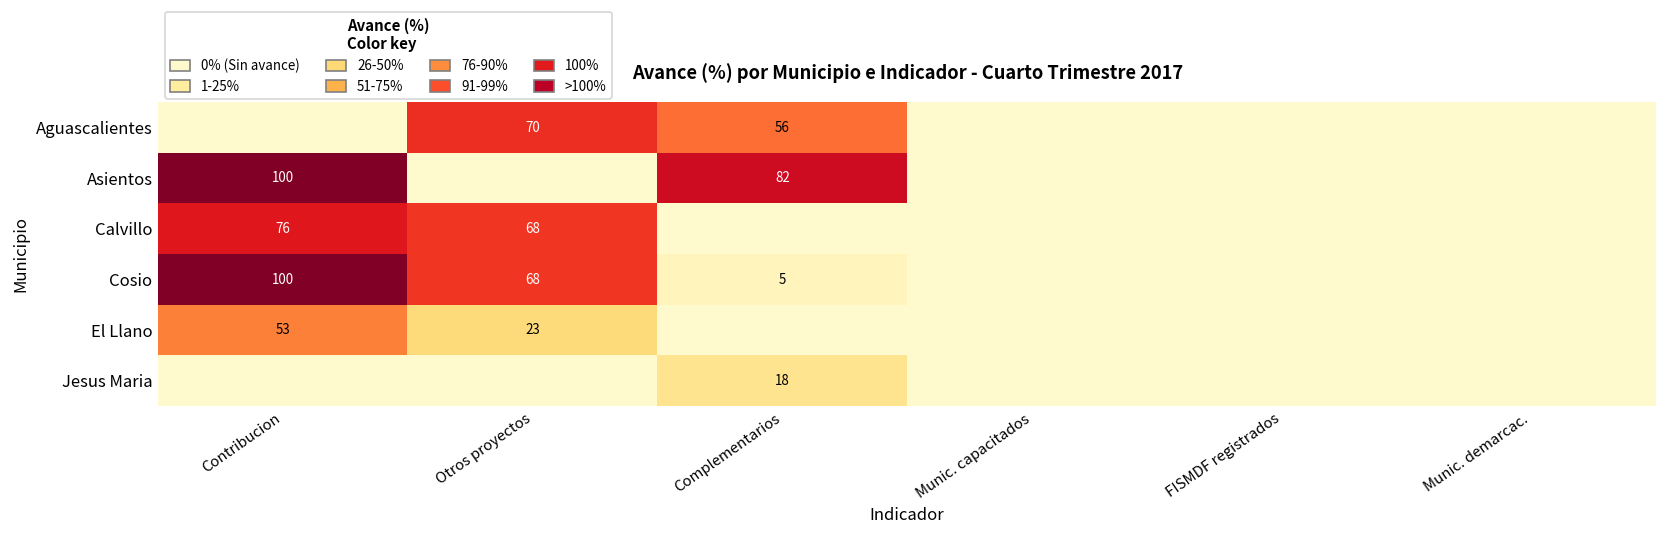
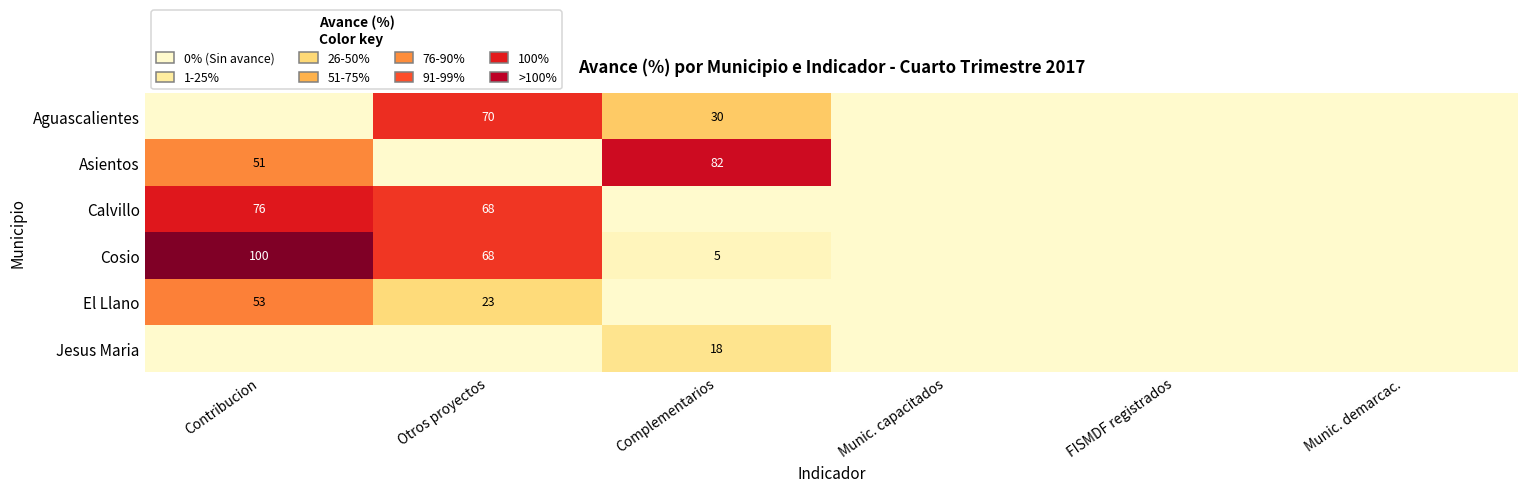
Aguascalientes, Complementarios: 56 -> 30
Asientos, Contribucion: 100 -> 51
